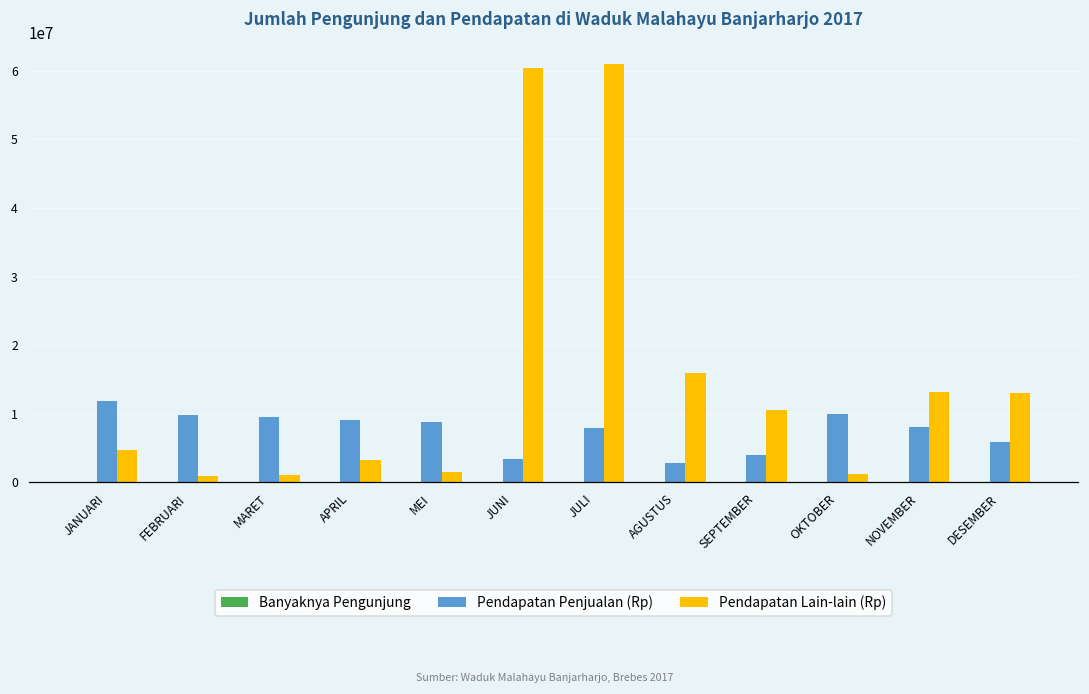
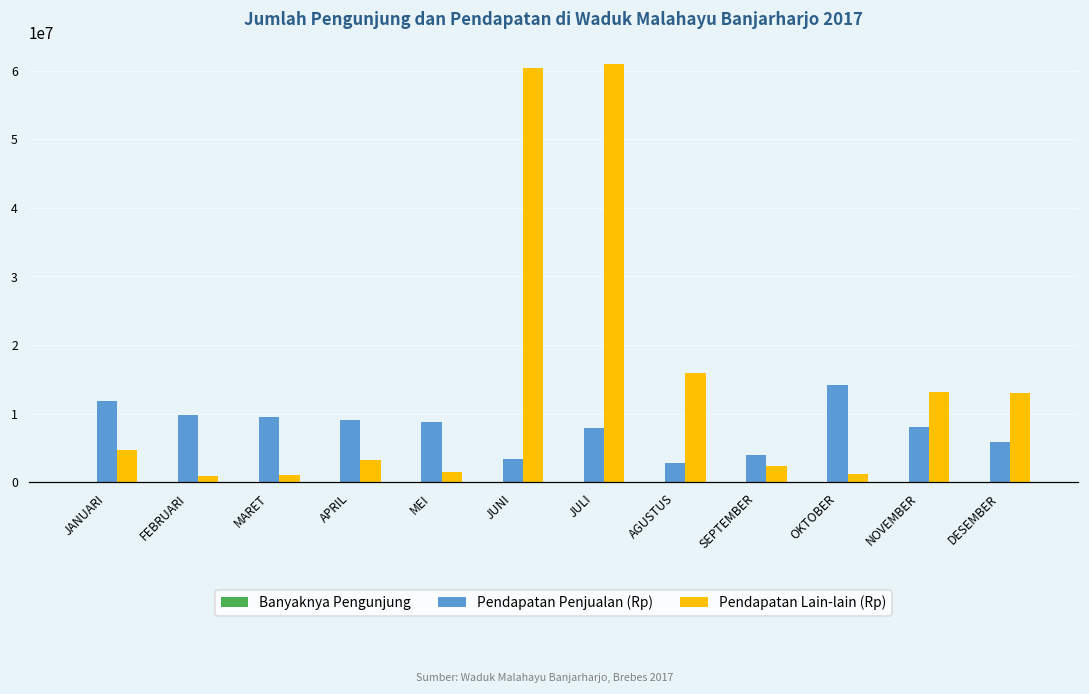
Pendapatan Lain-lain (Rp), SEPTEMBER: 11000000 -> 2000000
Pendapatan Penjualan (Rp), OKTOBER: 10000000 -> 14000000
